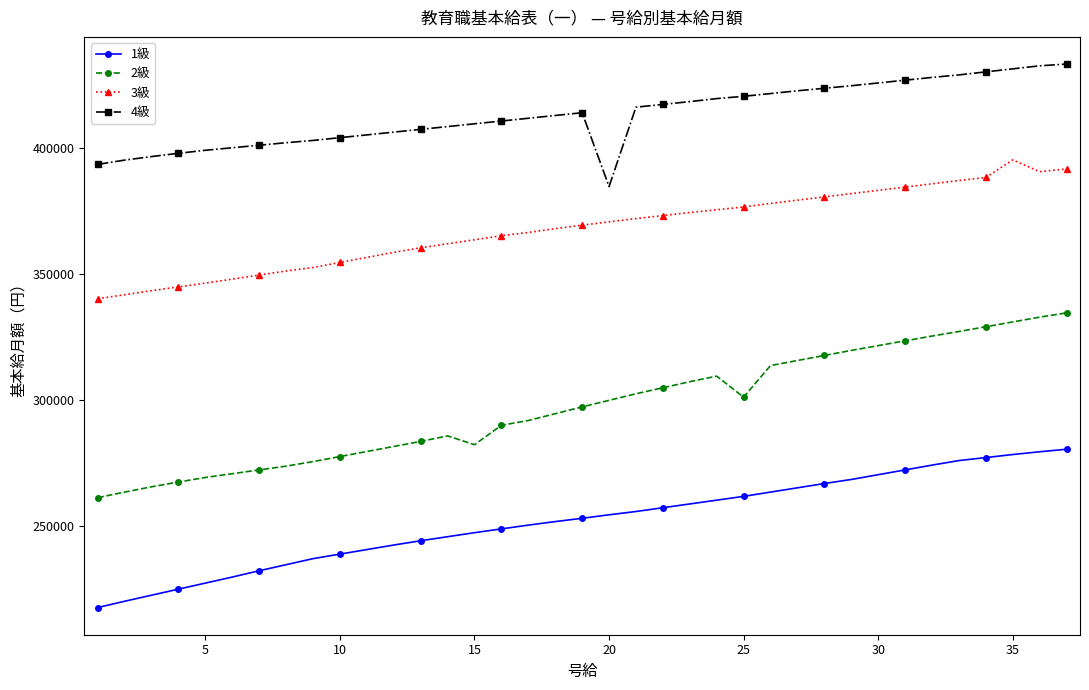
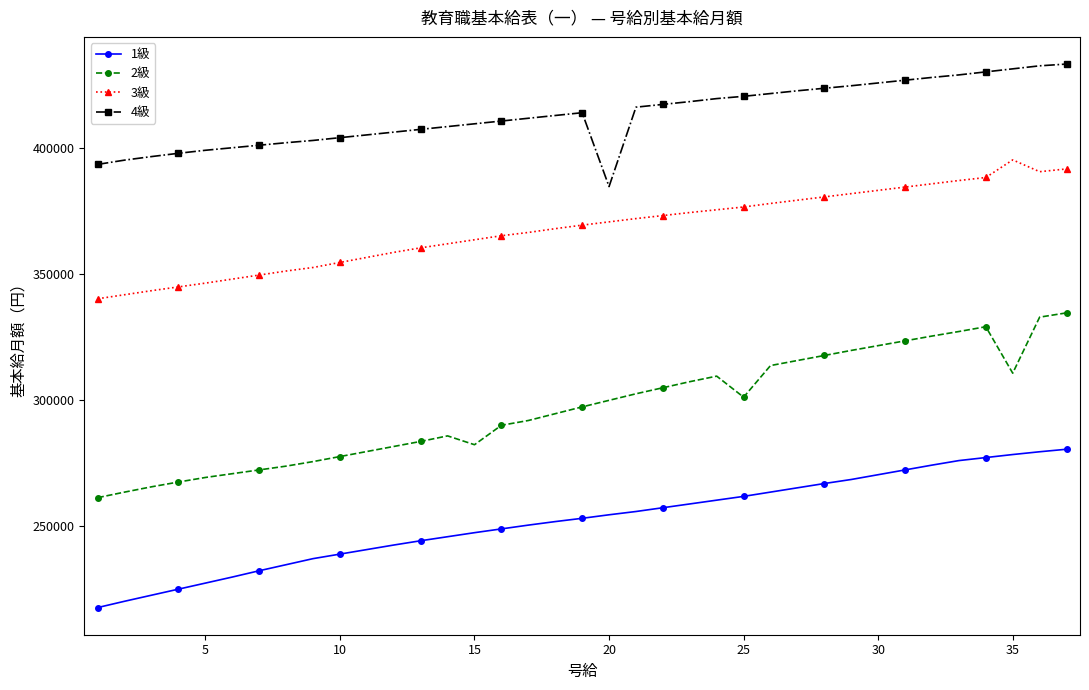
2級, 35: 331000 -> 311000
